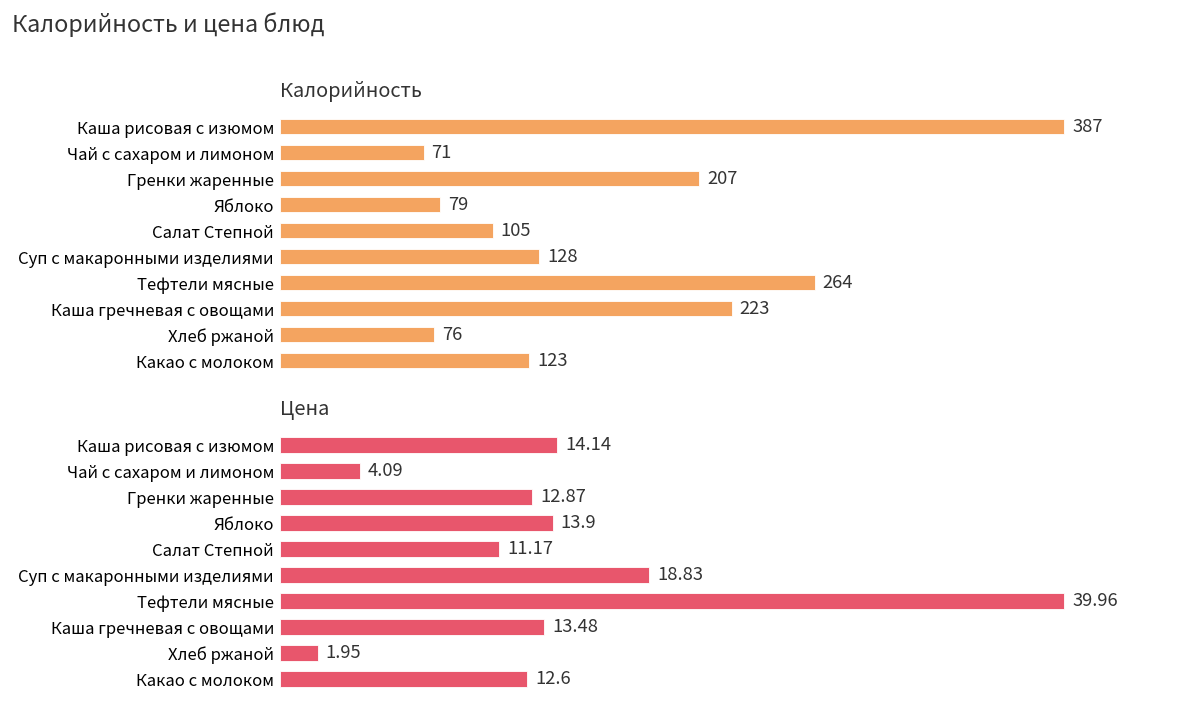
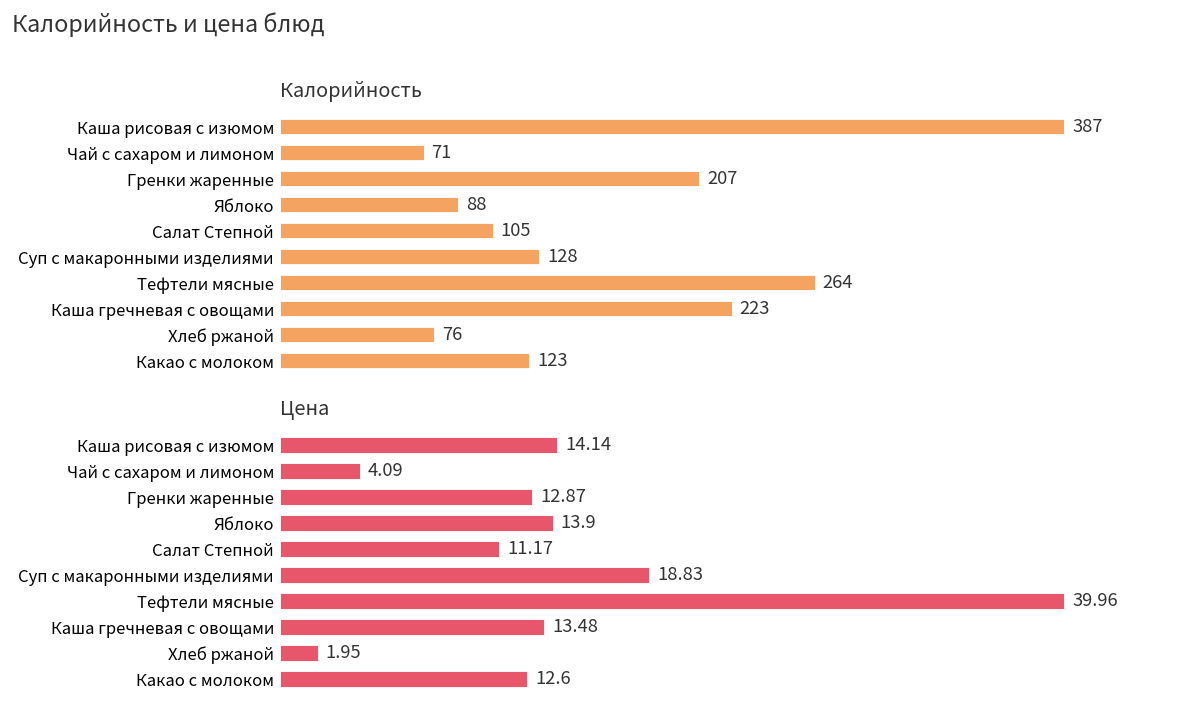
Калорийность, Яблоко: 79 -> 88
